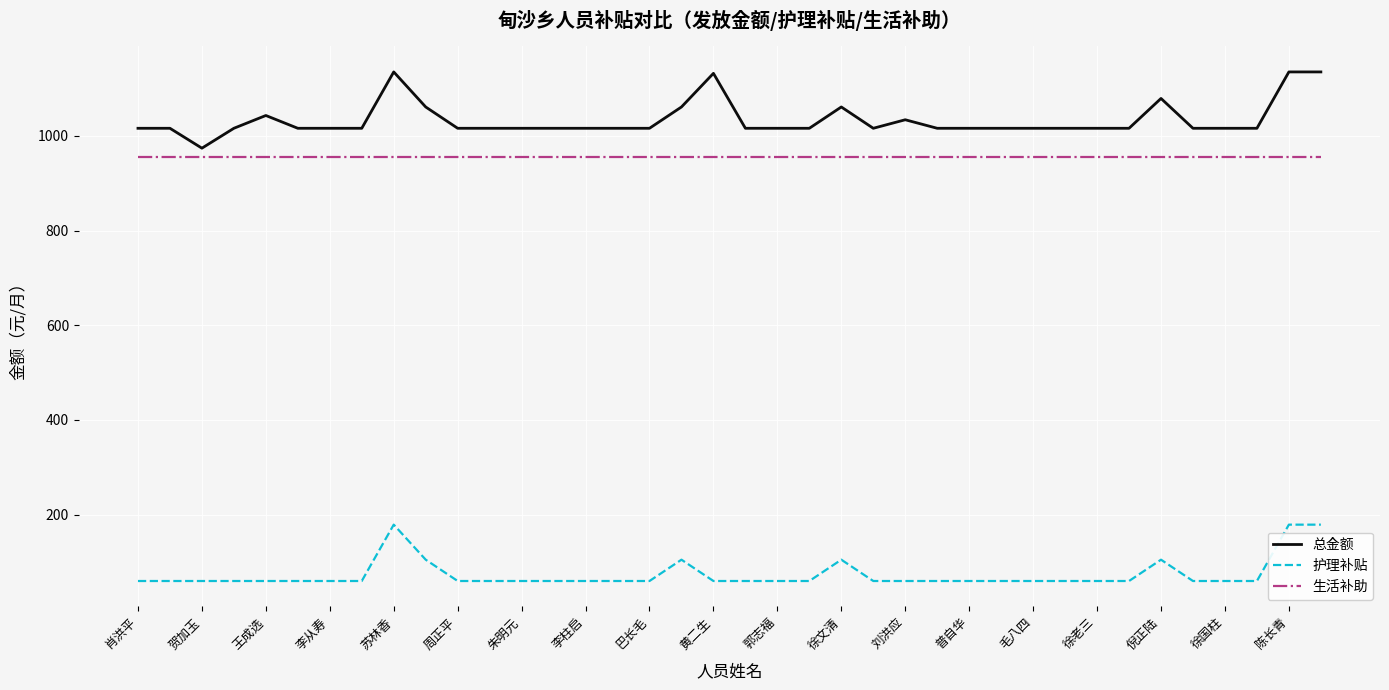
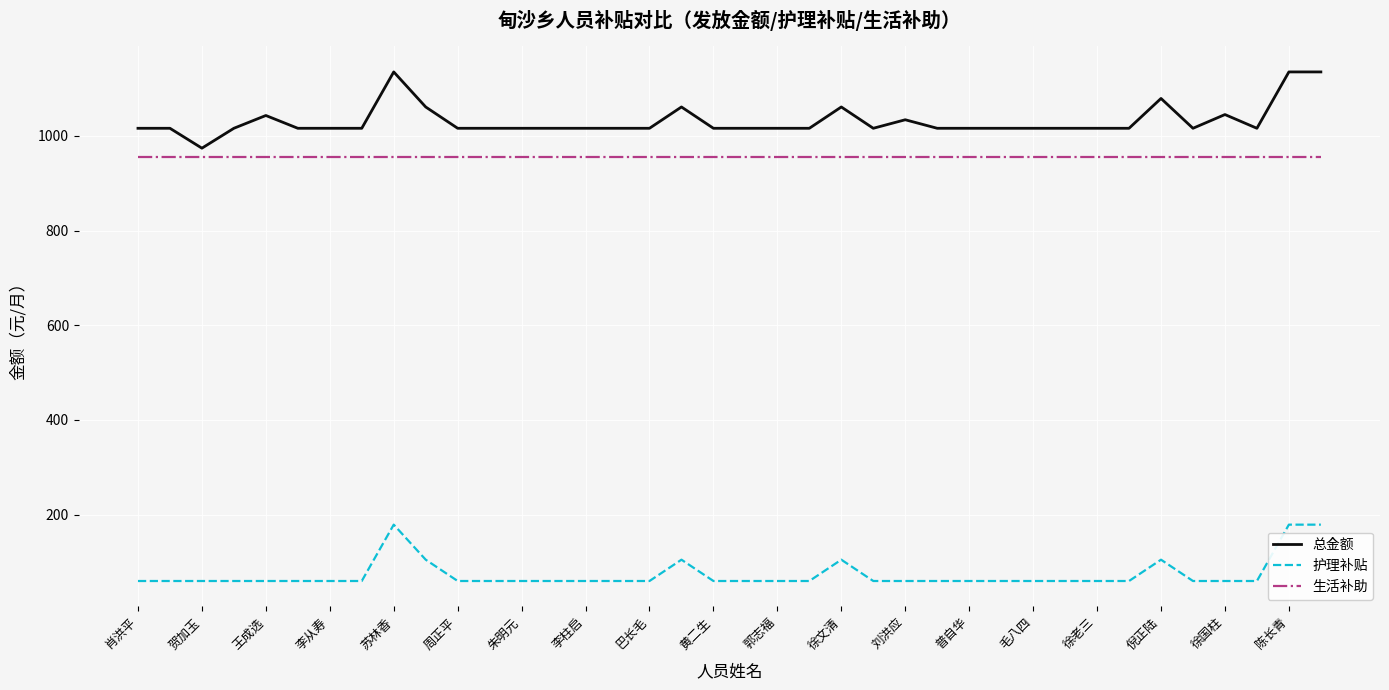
总金额, 黄二生: 1130 -> 1020
总金额, 徐国柱: 1020 -> 1050
